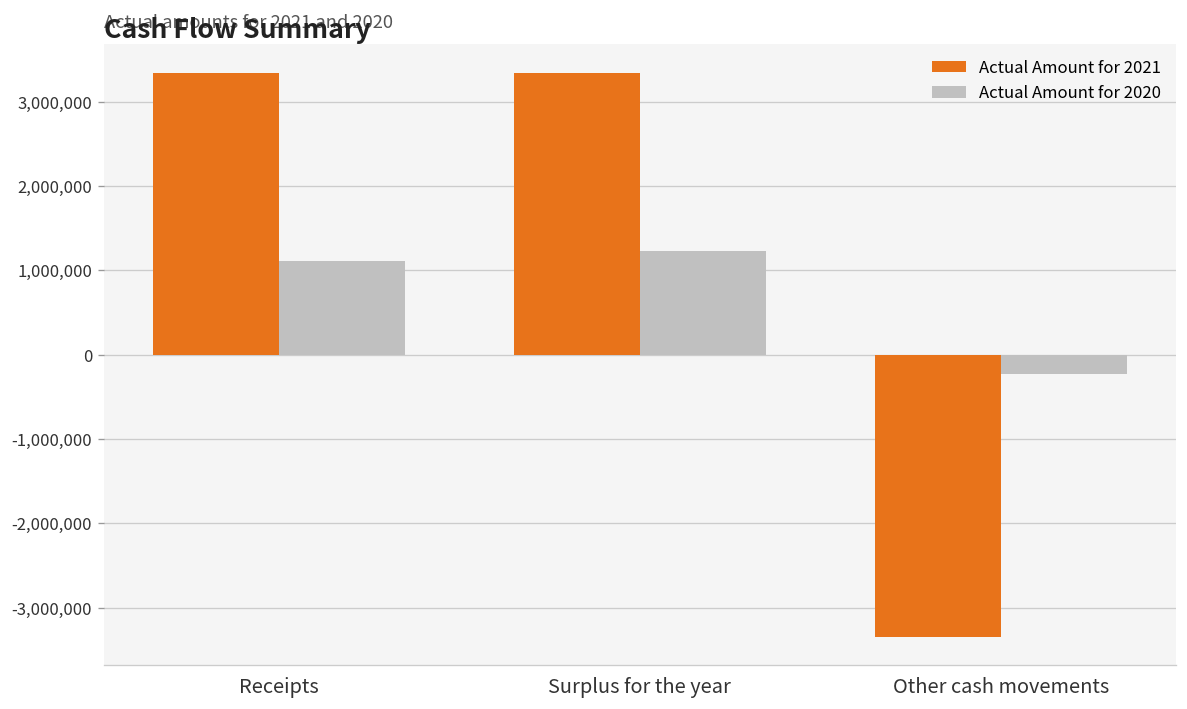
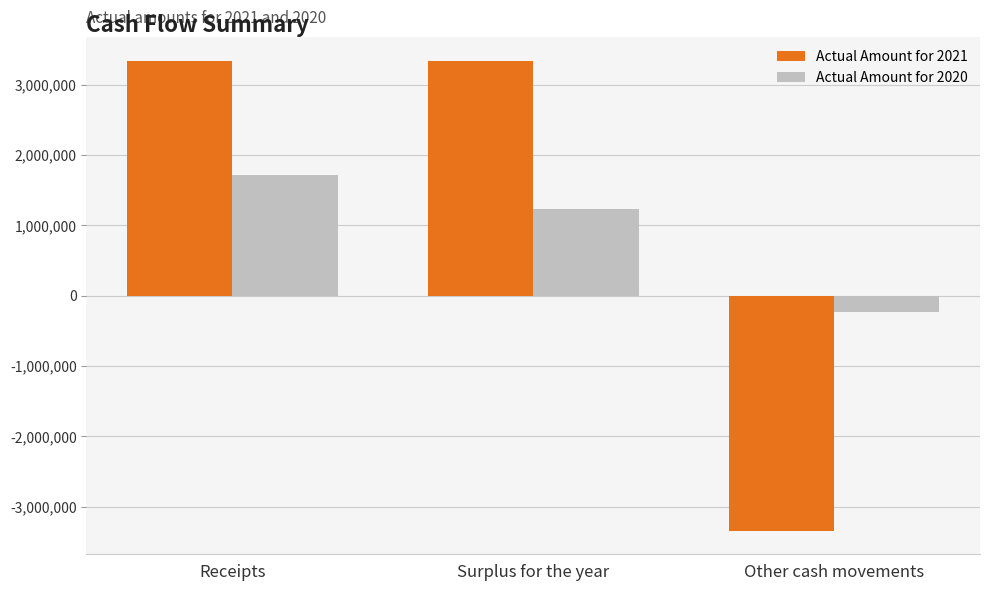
Actual Amount for 2020, Receipts: 1,100,000 -> 1,700,000
